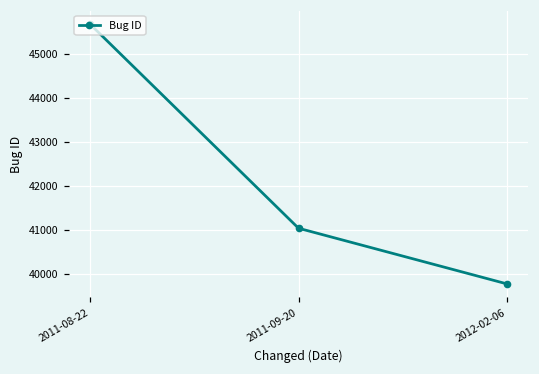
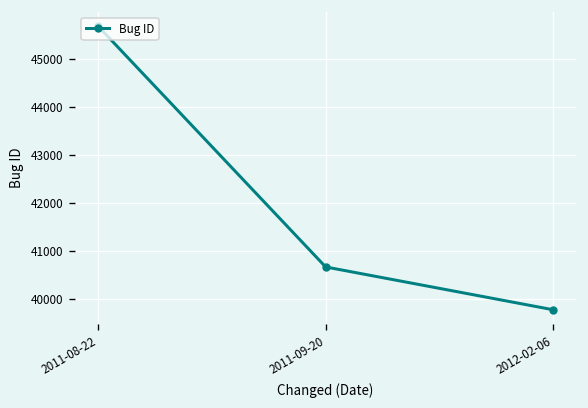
2011-09-20: 41000 -> 40700
